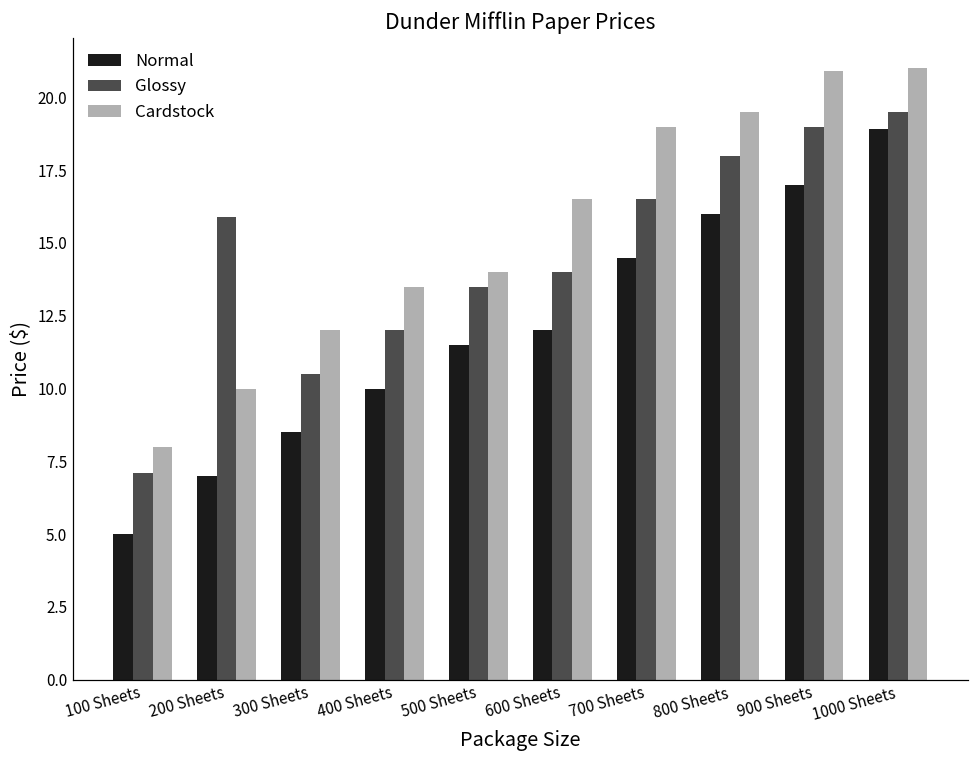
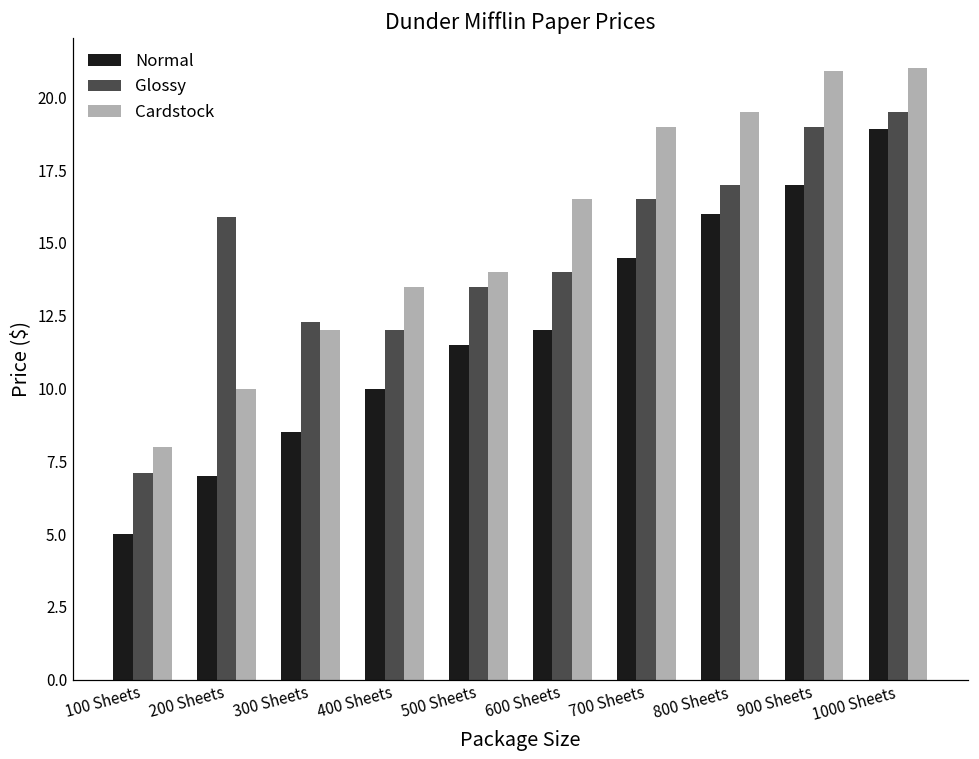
Glossy, 300 Sheets: 10.5 -> 12.3
Glossy, 800 Sheets: 18 -> 17
